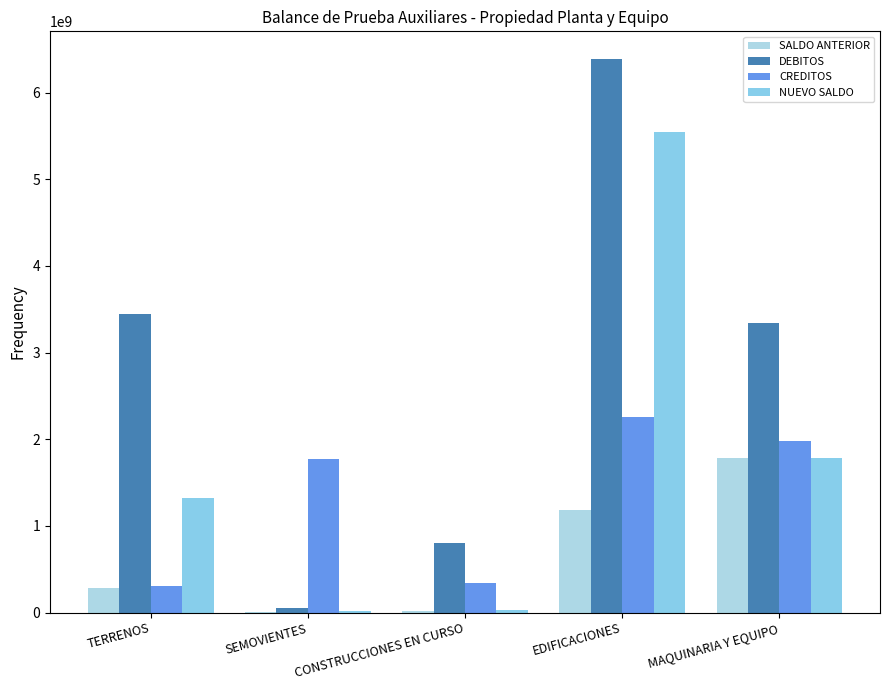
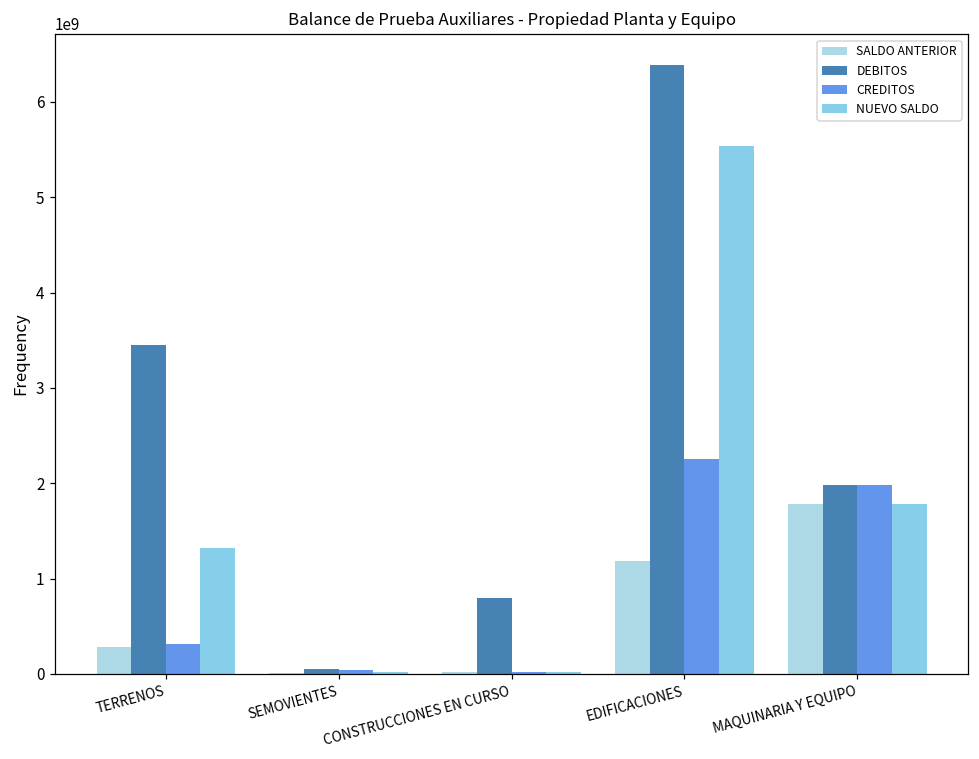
CREDITOS, SEMOVIENTES: 1800000000 -> 0
CREDITOS, CONSTRUCCIONES EN CURSO: 300000000 -> 0
DEBITOS, MAQUINARIA Y EQUIPO: 3300000000 -> 2000000000
